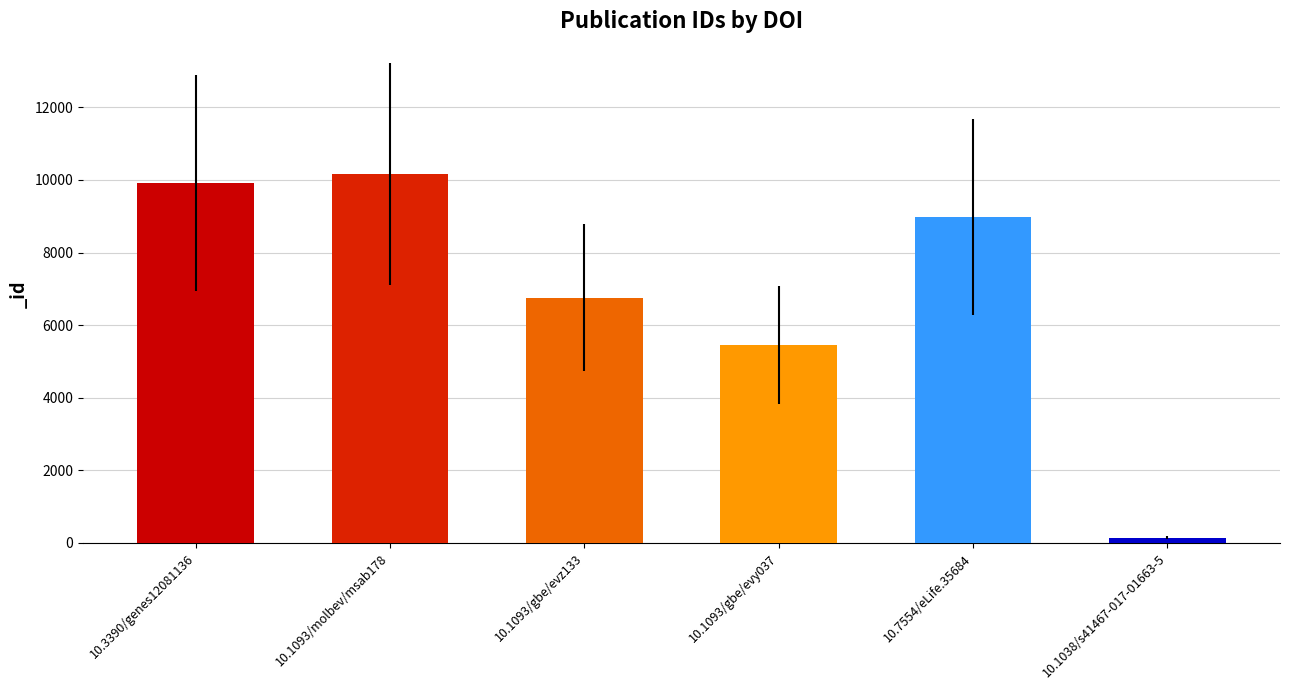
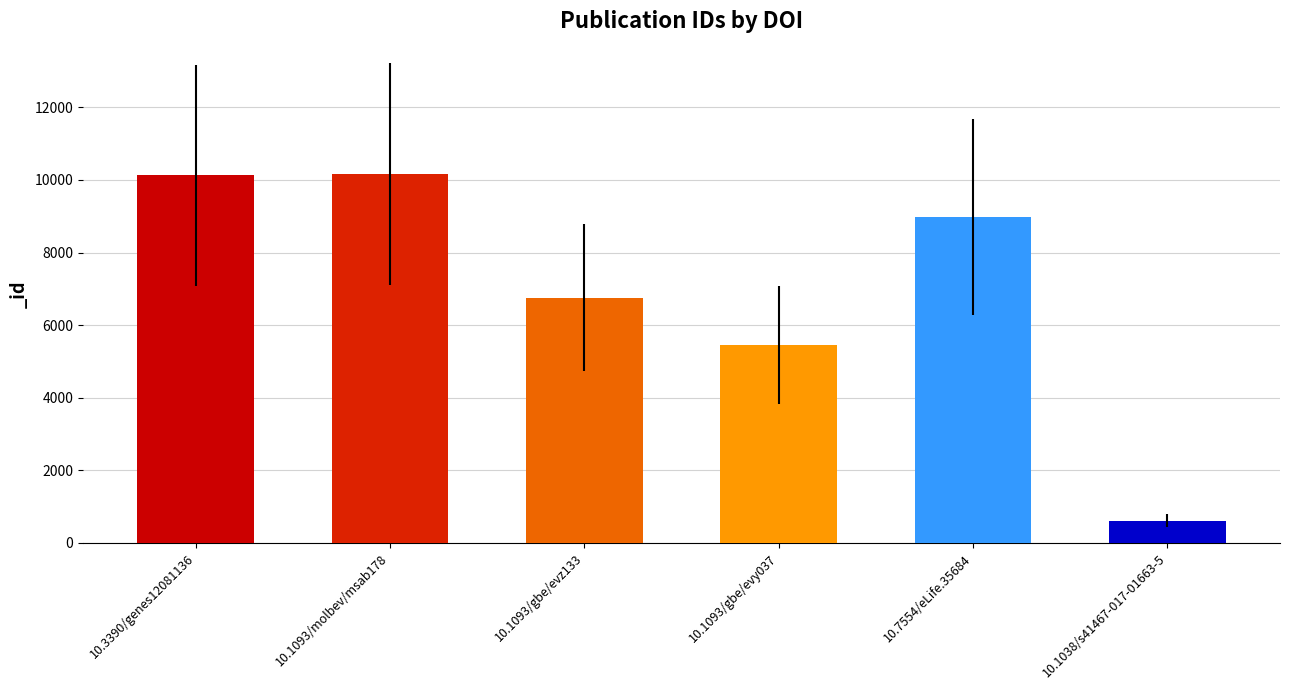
10.3390/genes12081136: 9900 -> 10100
10.1038/s41467-017-01663-5: 100 -> 600
